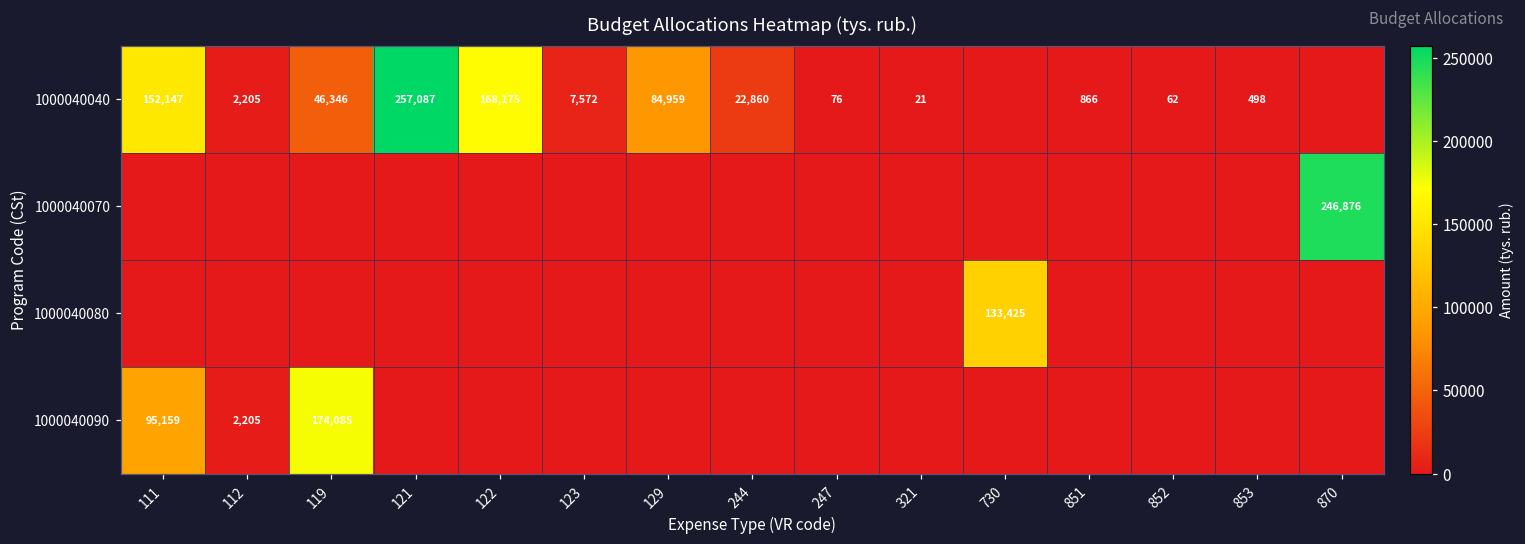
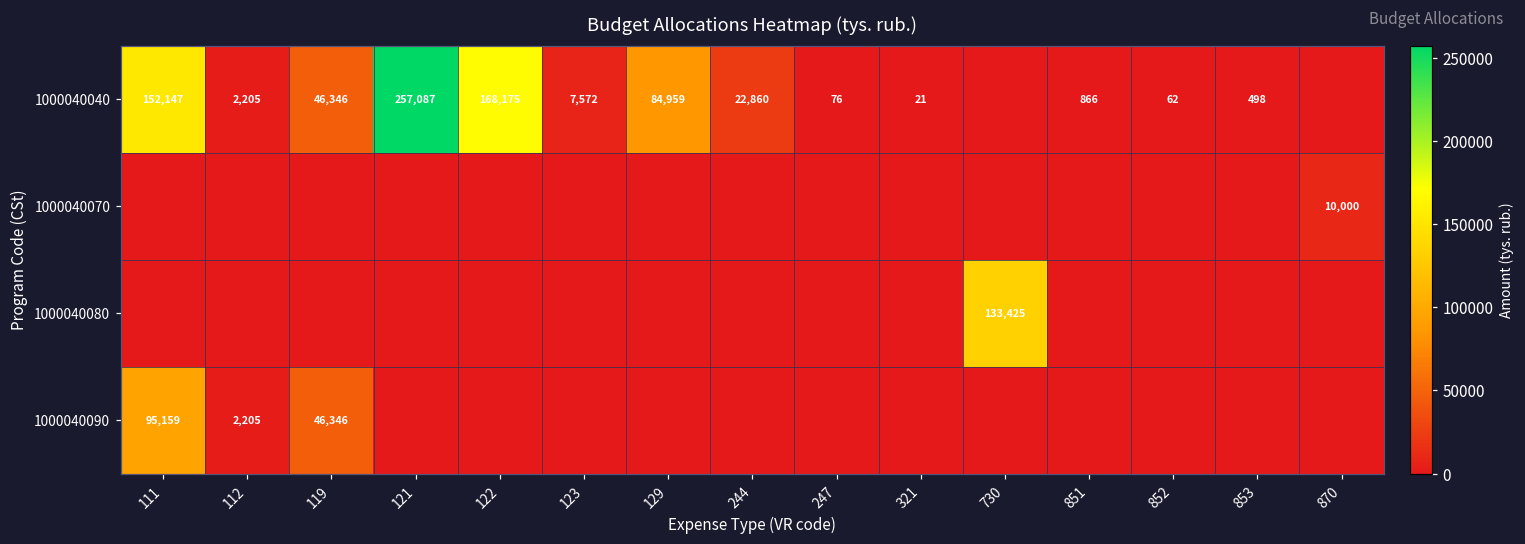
1000040070, 870: 246,876 -> 10,000
1000040090, 119: 174,085 -> 46,346
